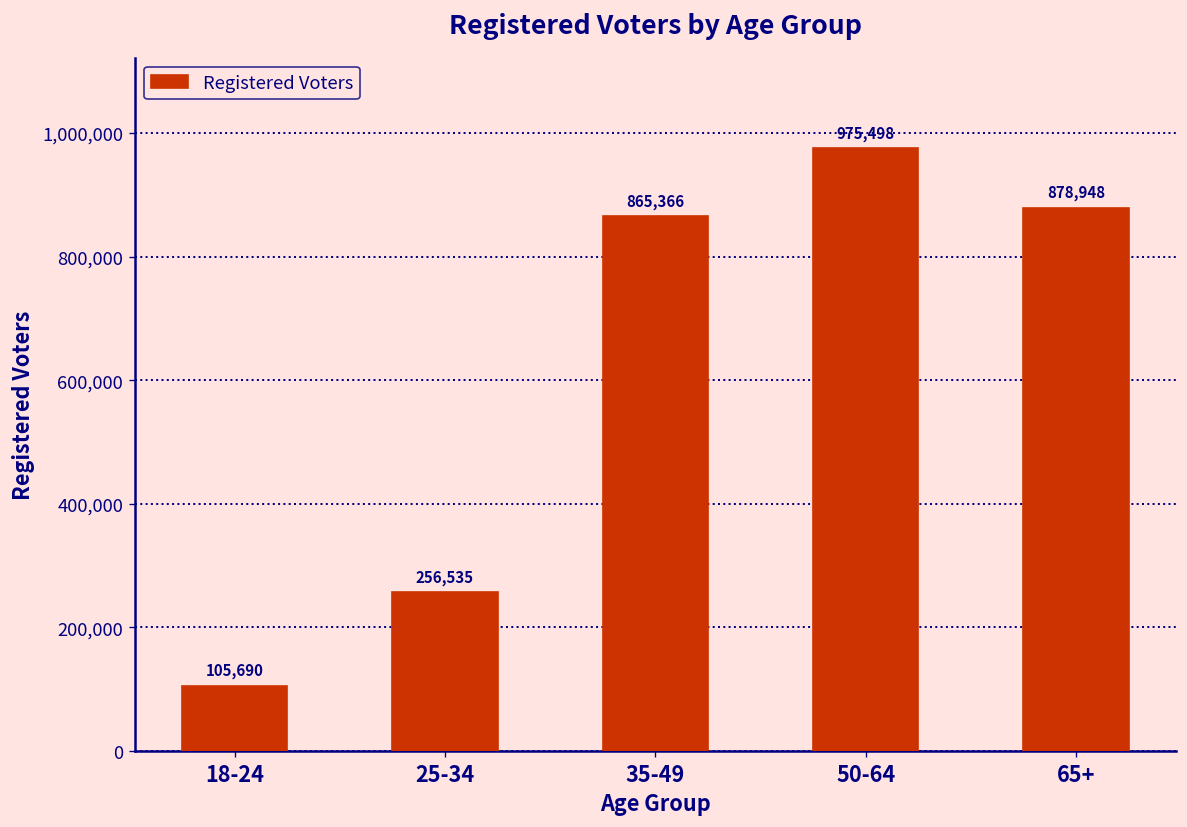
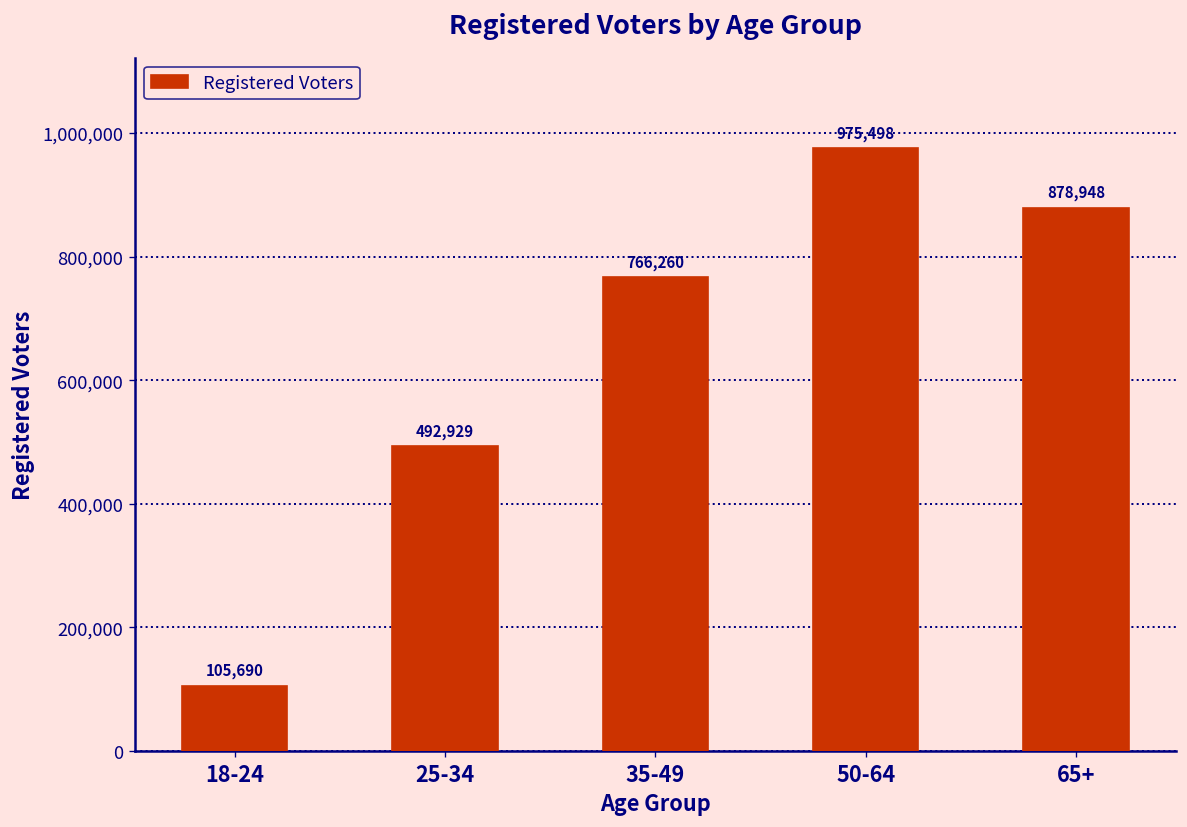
25-34: 256,535 -> 492,929
35-49: 865,366 -> 766,260
